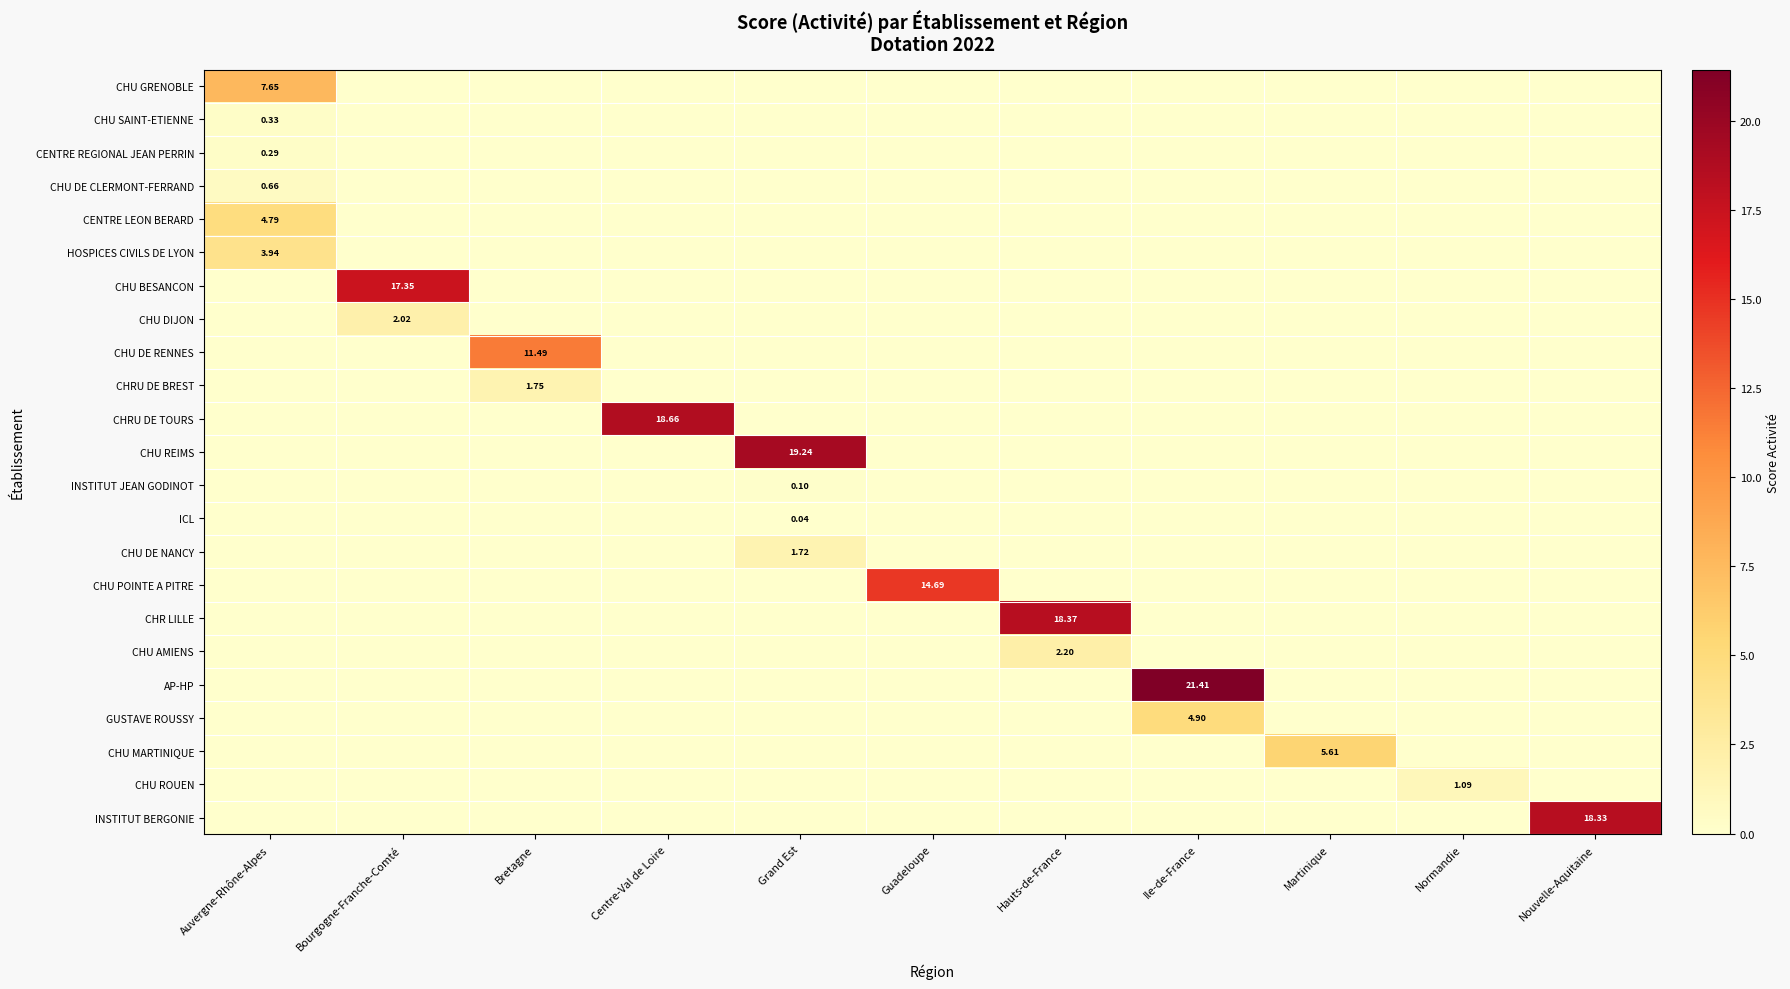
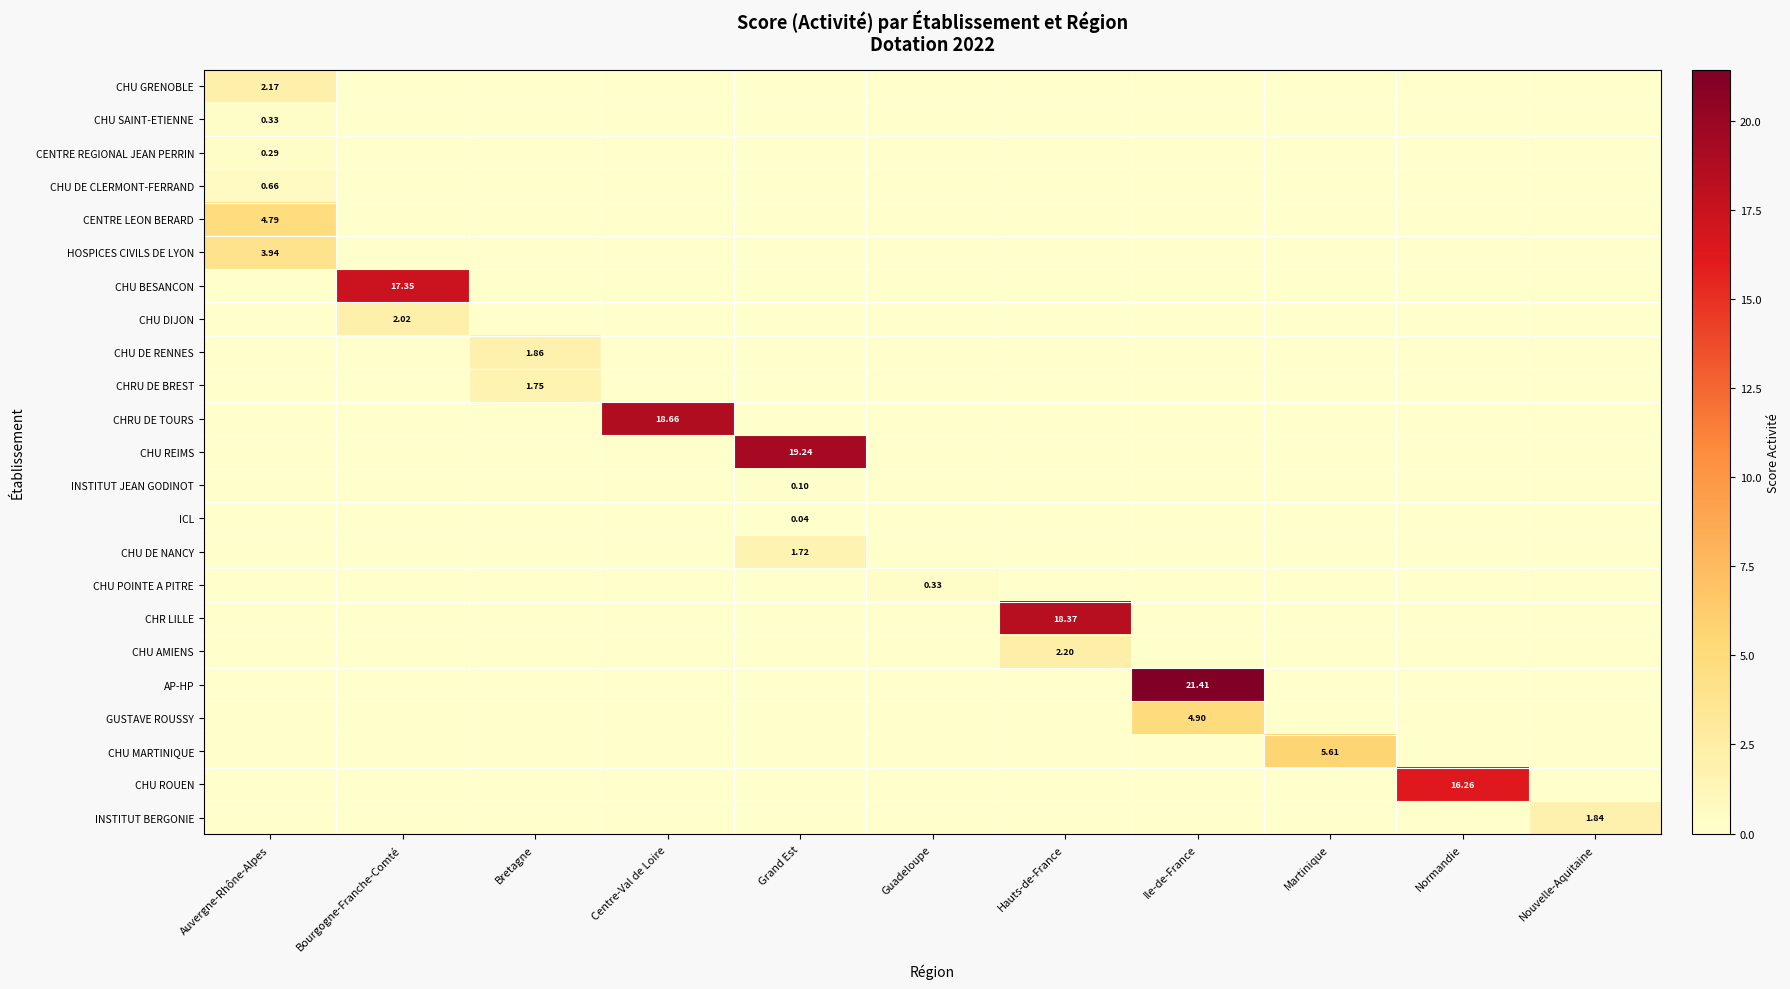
CHU GRENOBLE, Auvergne-Rhône-Alpes: 7.65 -> 2.17
CHU DE RENNES, Bretagne: 11.49 -> 1.86
CHU POINTE A PITRE, Guadeloupe: 14.69 -> 0.33
CHU ROUEN, Normandie: 1.09 -> 16.26
INSTITUT BERGONIE, Nouvelle-Aquitaine: 18.33 -> 1.84
